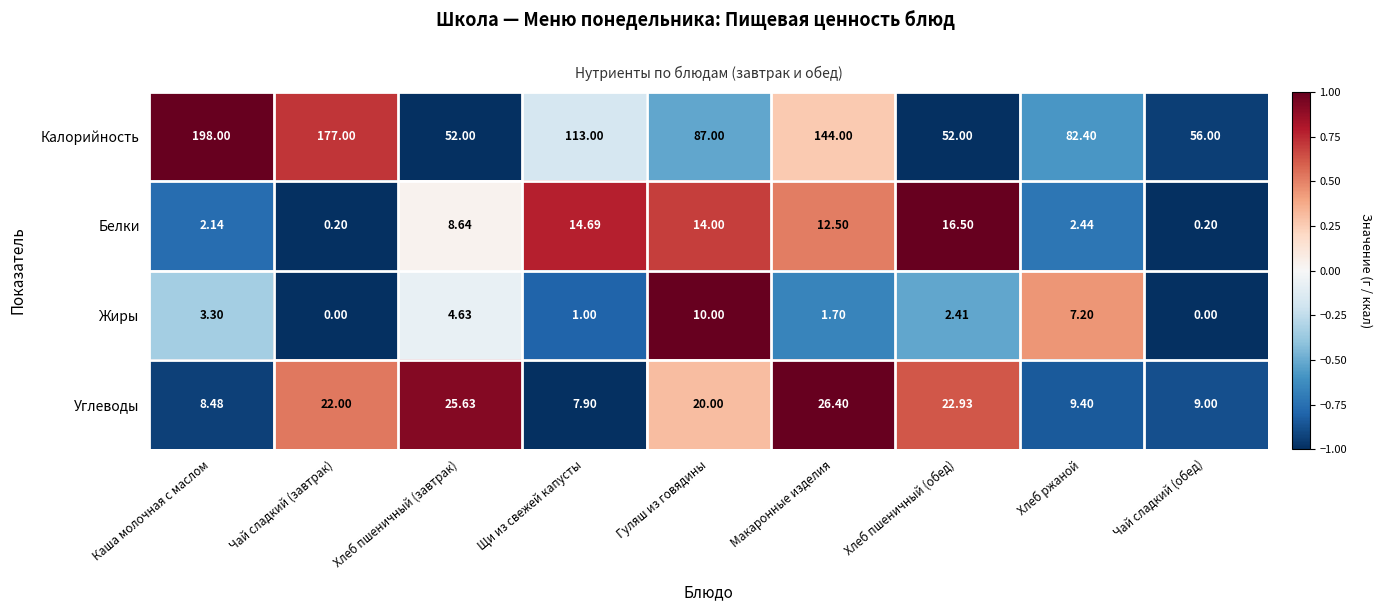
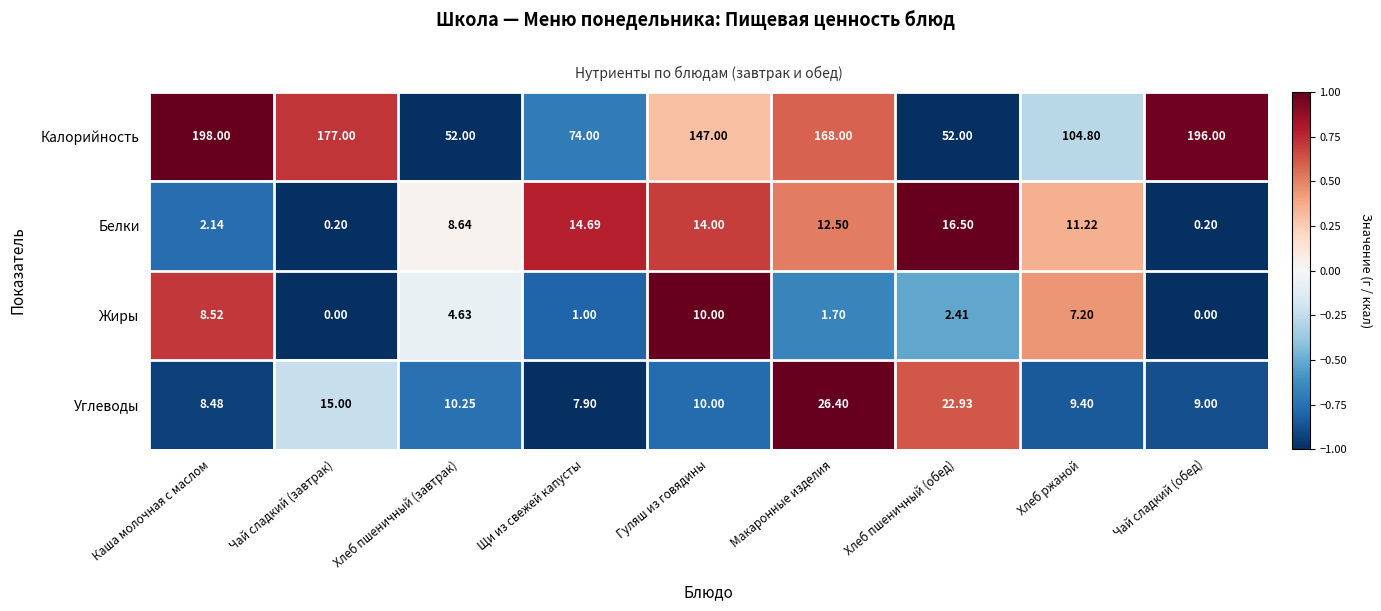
Калорийность, Щи из свежей капусты: 113.00 -> 74.00
Калорийность, Гуляш из говядины: 87.00 -> 147.00
Калорийность, Макаронные изделия: 144.00 -> 168.00
Калорийность, Хлеб ржаной: 82.40 -> 104.80
Калорийность, Чай сладкий (обед): 56.00 -> 196.00
Белки, Хлеб ржаной: 2.44 -> 11.22
Жиры, Каша молочная с маслом: 3.30 -> 8.52
Углеводы, Чай сладкий (завтрак): 22.00 -> 15.00
Углеводы, Хлеб пшеничный (завтрак): 25.63 -> 10.25
Углеводы, Гуляш из говядины: 20.00 -> 10.00
